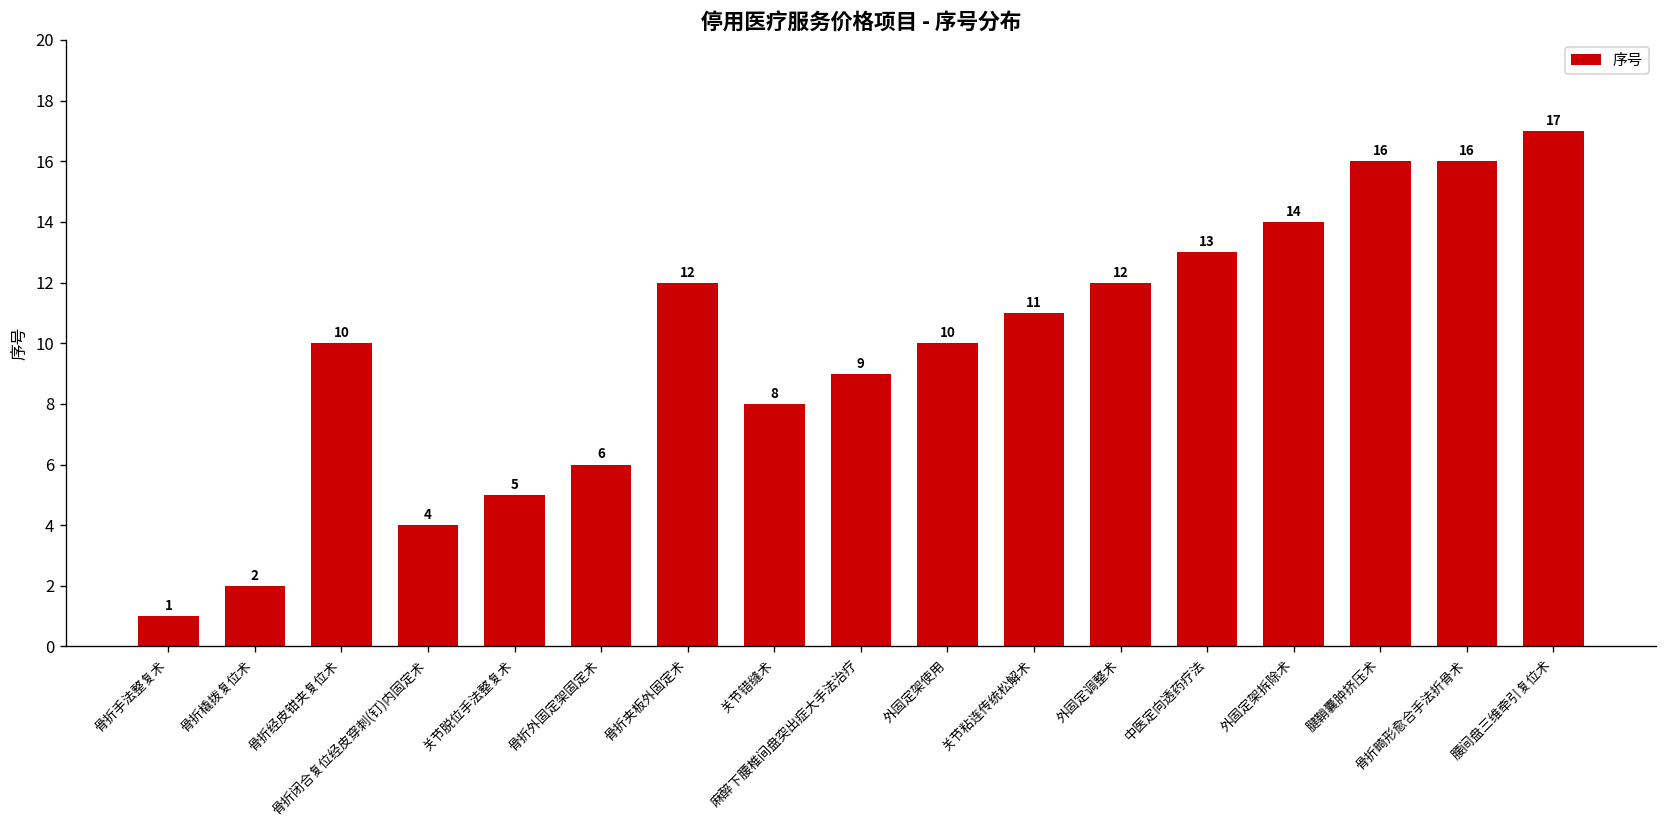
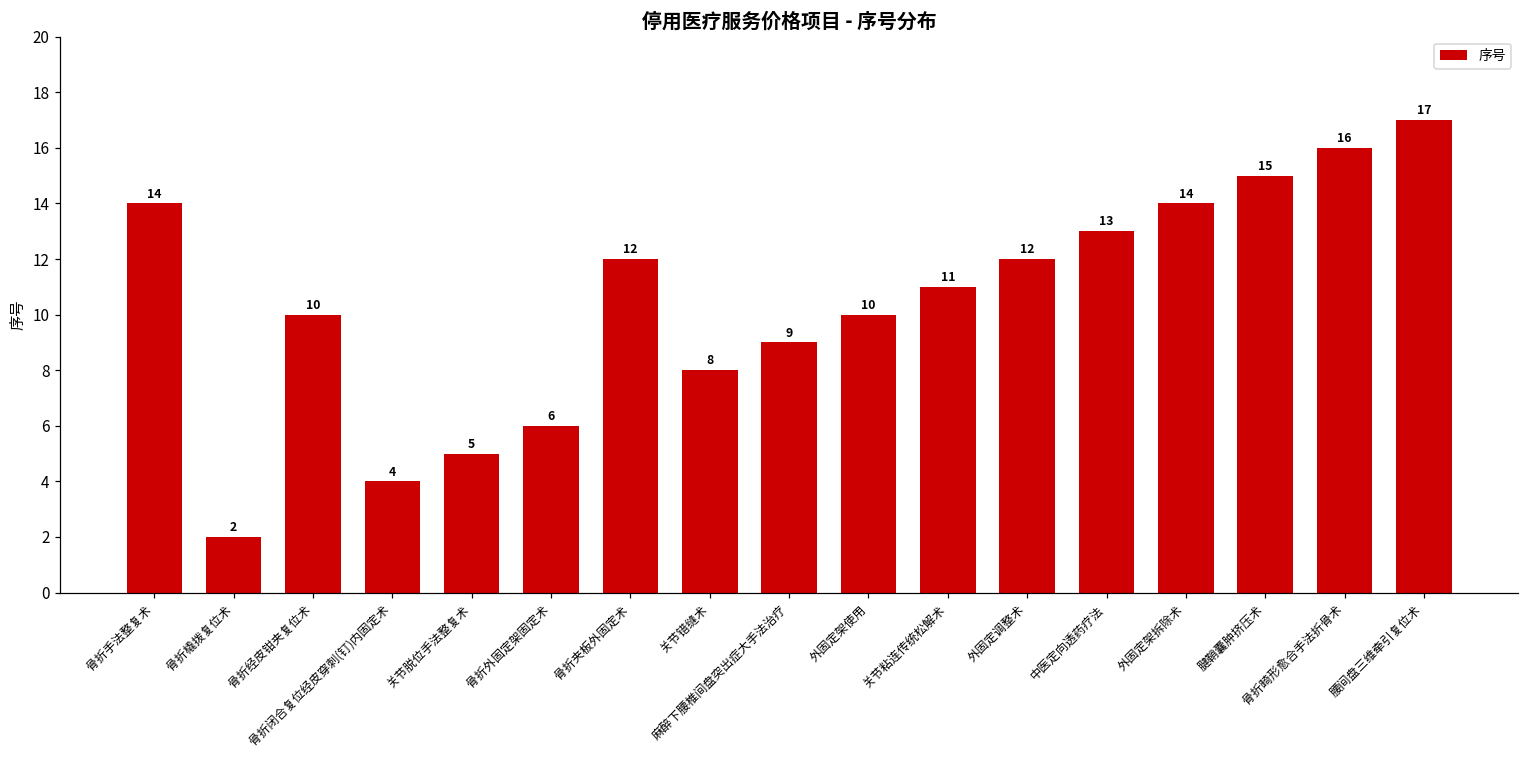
骨折手法整复术: 1 -> 14
腱鞘囊肿挤压术: 16 -> 15
